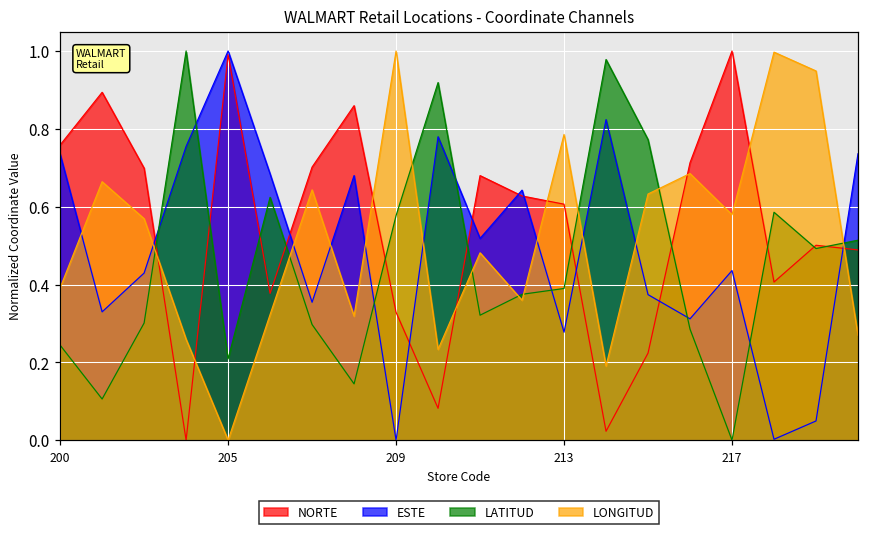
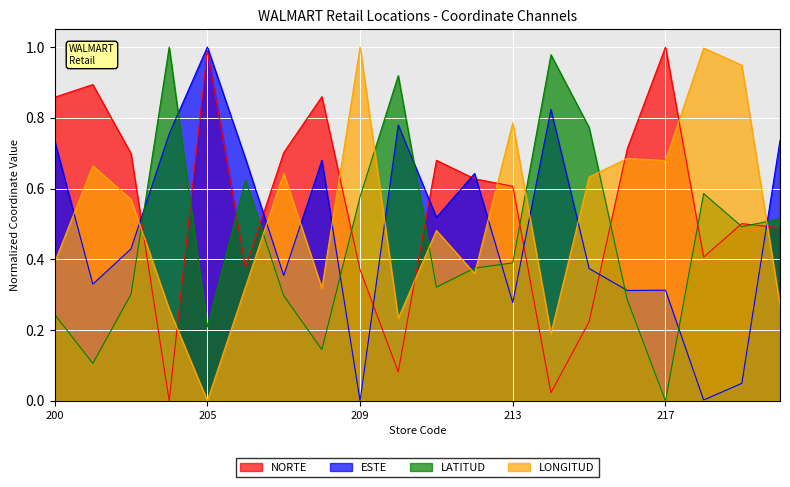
NORTE, 200: 0.76 -> 0.86
NORTE, 209: 0.33 -> 0.37
ESTE, 217: 0.44 -> 0.31
LONGITUD, 217: 0.58 -> 0.68
